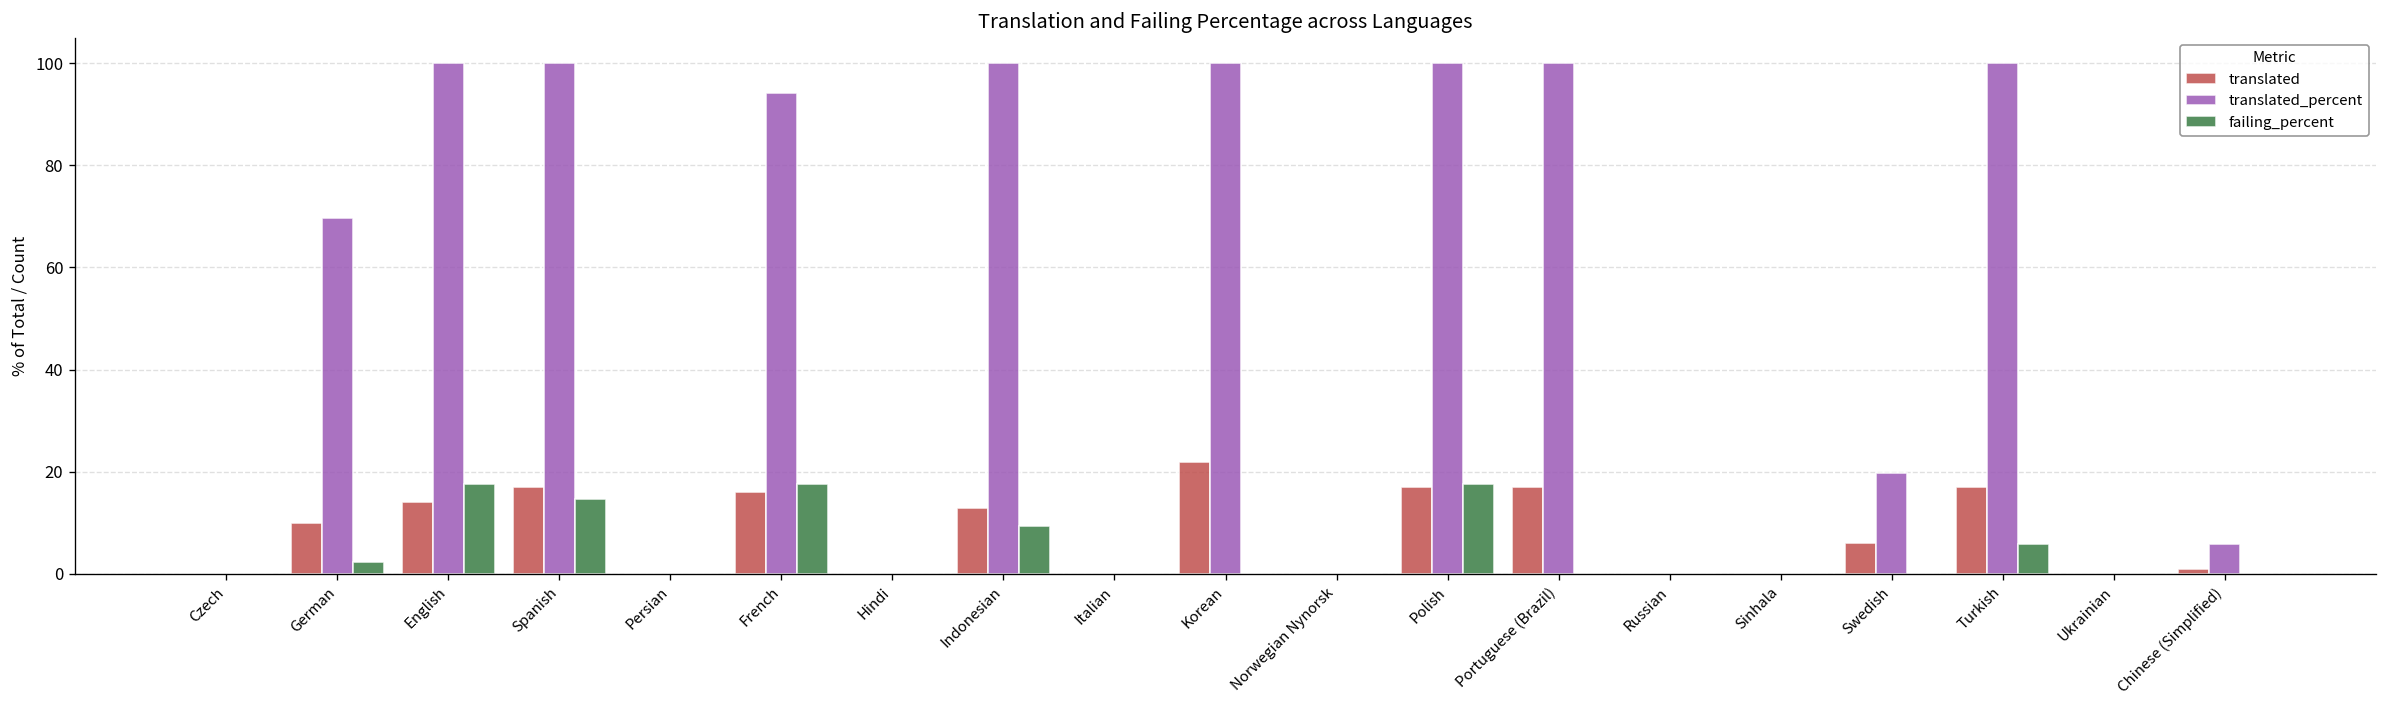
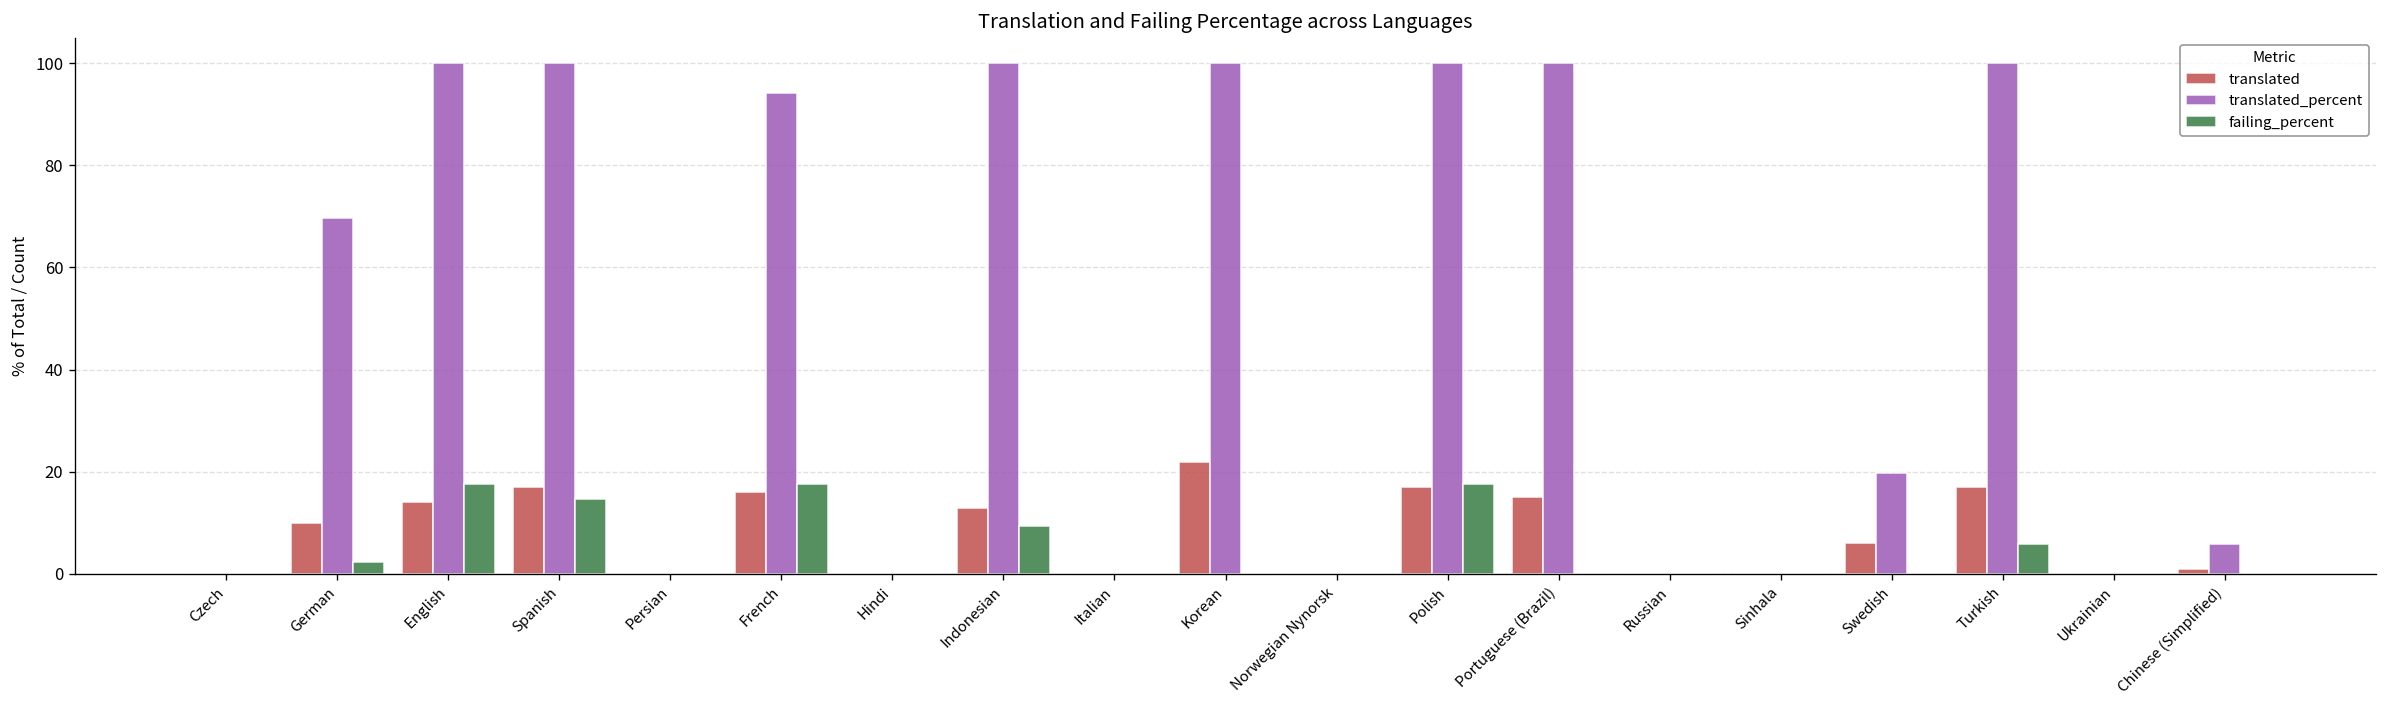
translated, Portuguese (Brazil): 17 -> 15
